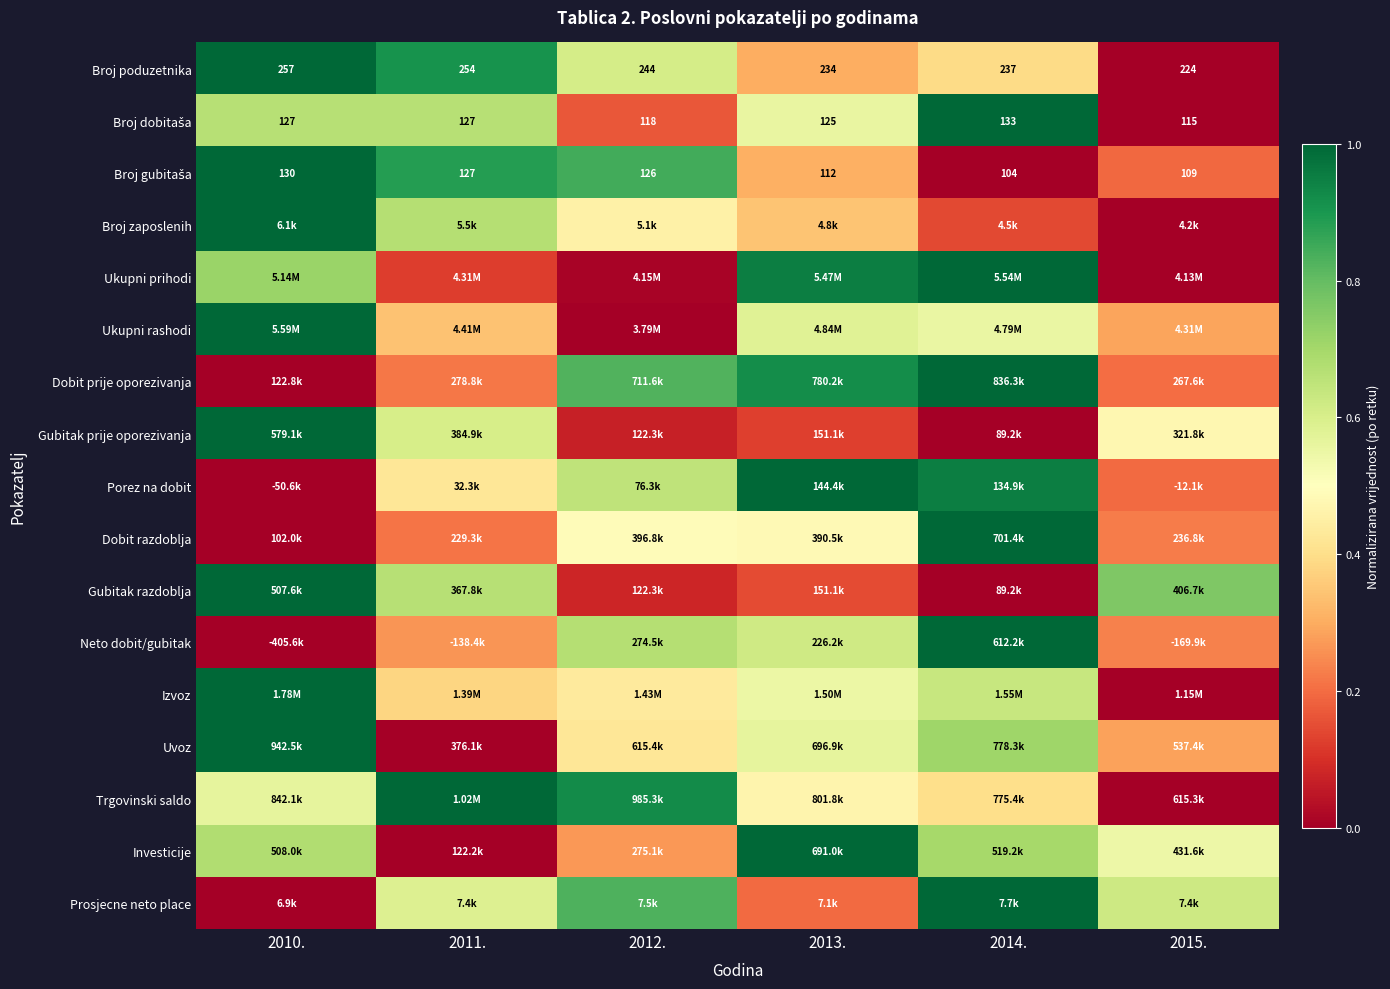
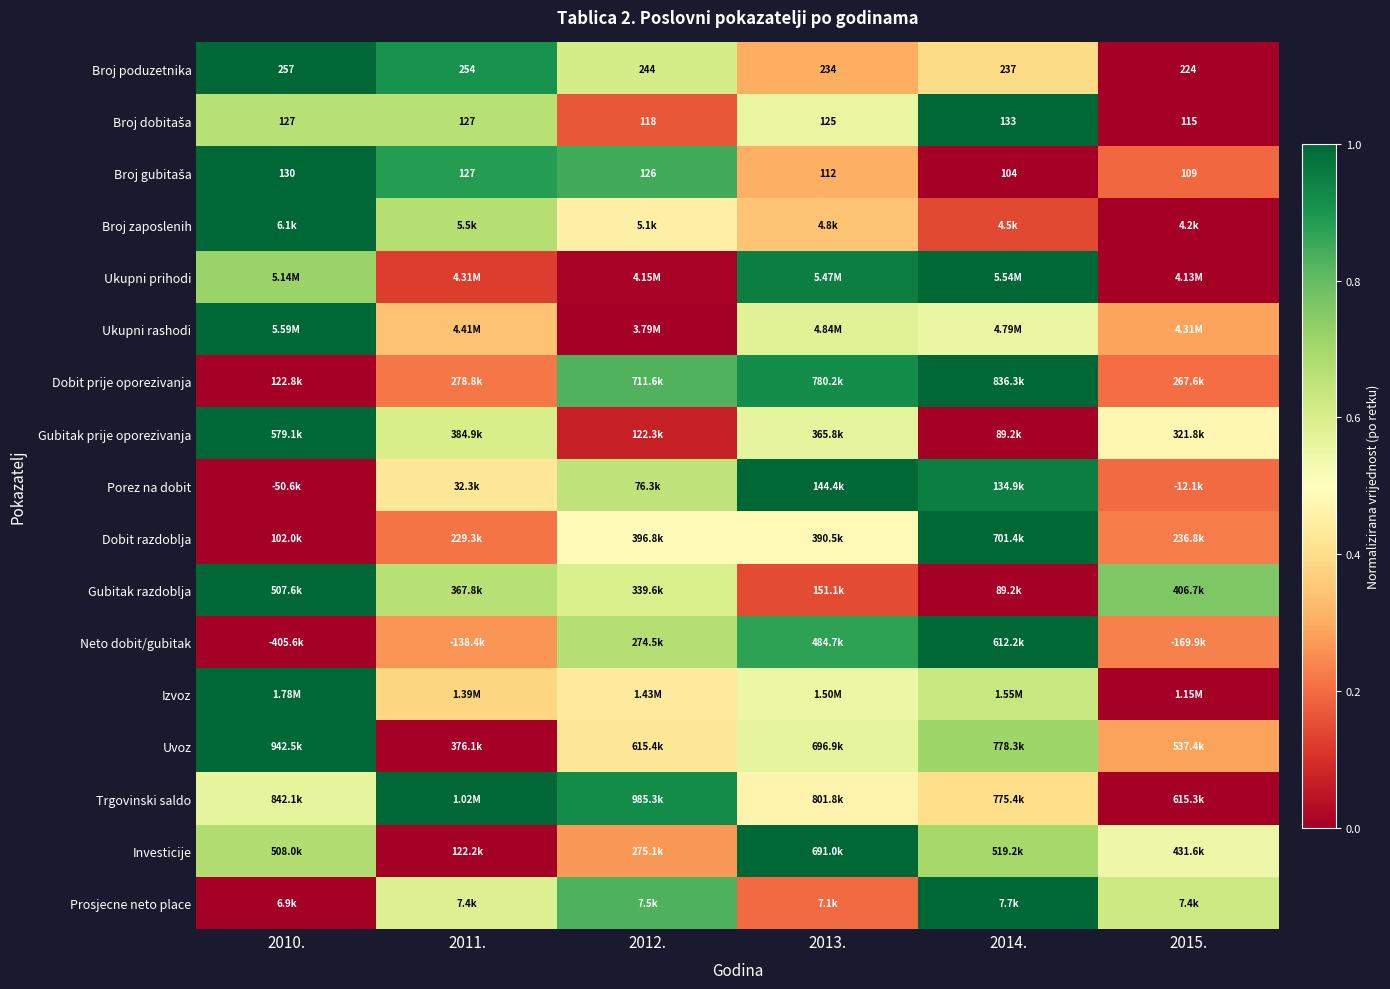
Gubitak prije oporezivanja, 2013.: 151.1k -> 365.8k
Gubitak razdoblja, 2012.: 122.3k -> 339.6k
Neto dobit/gubitak, 2013.: 226.2k -> 484.7k
